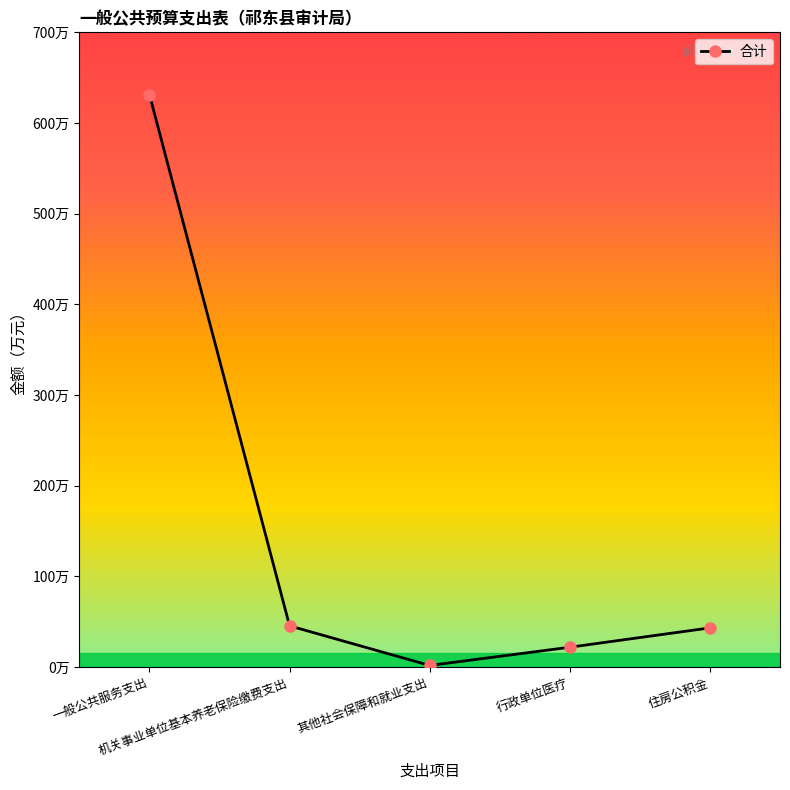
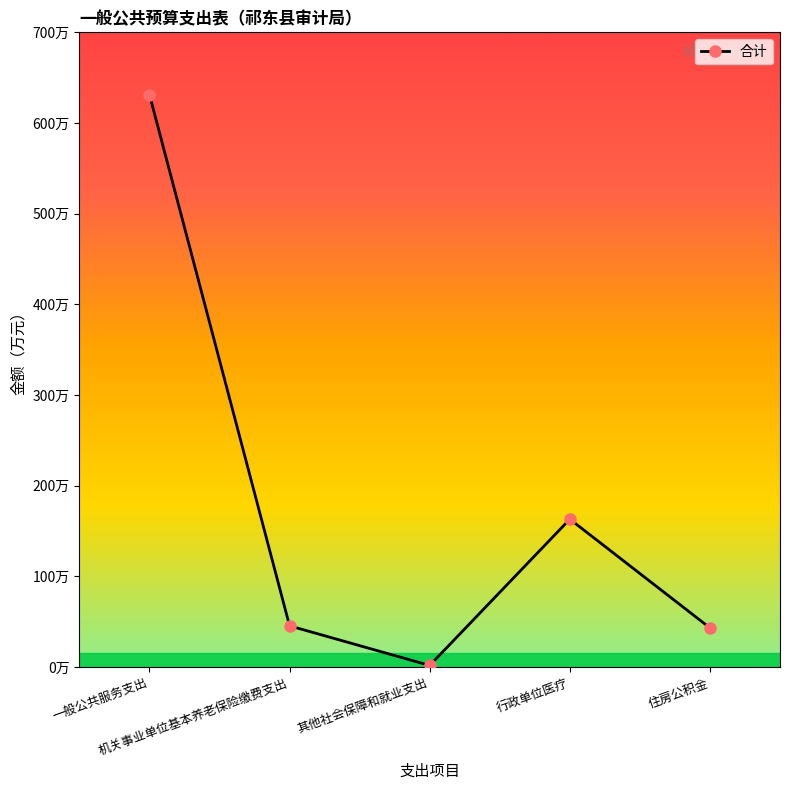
行政单位医疗: 20万 -> 160万
